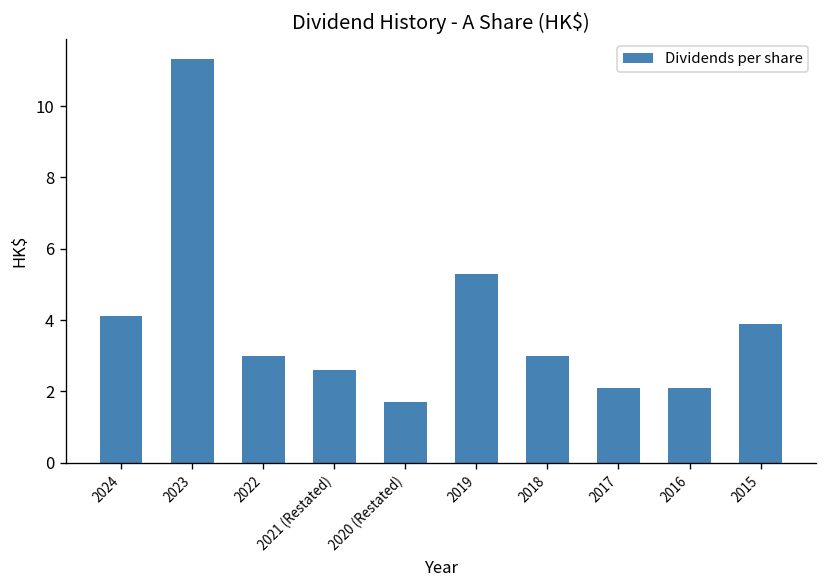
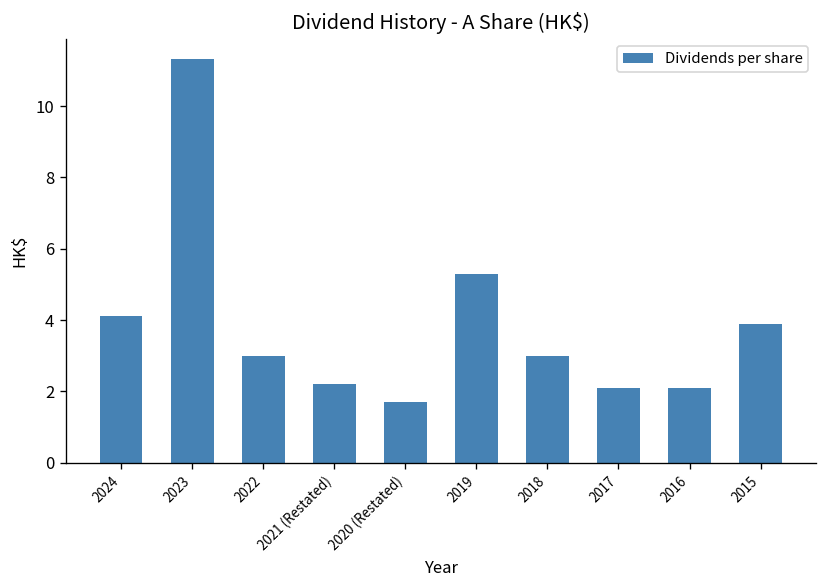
2021 (Restated): 2.6 -> 2.2
